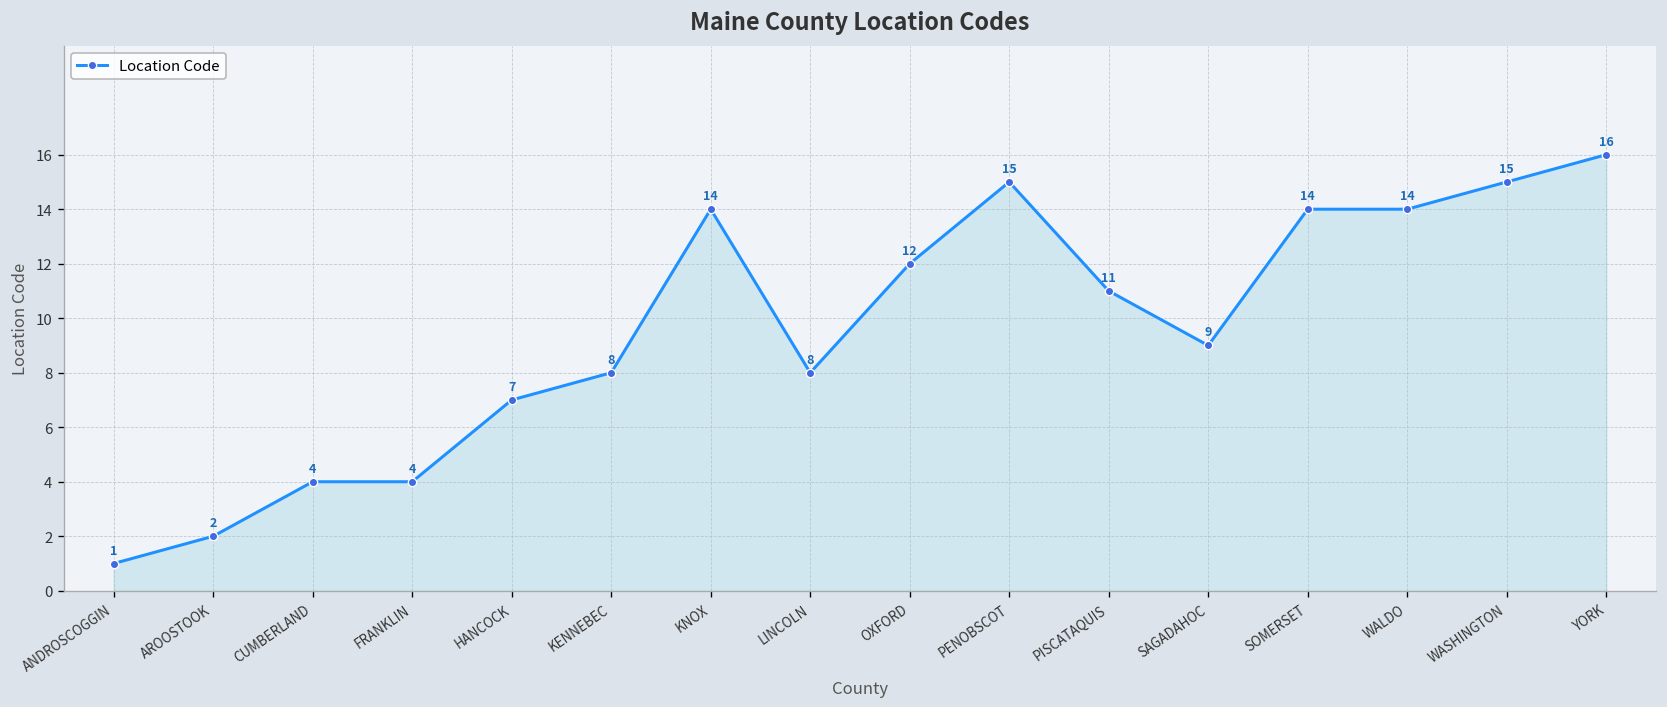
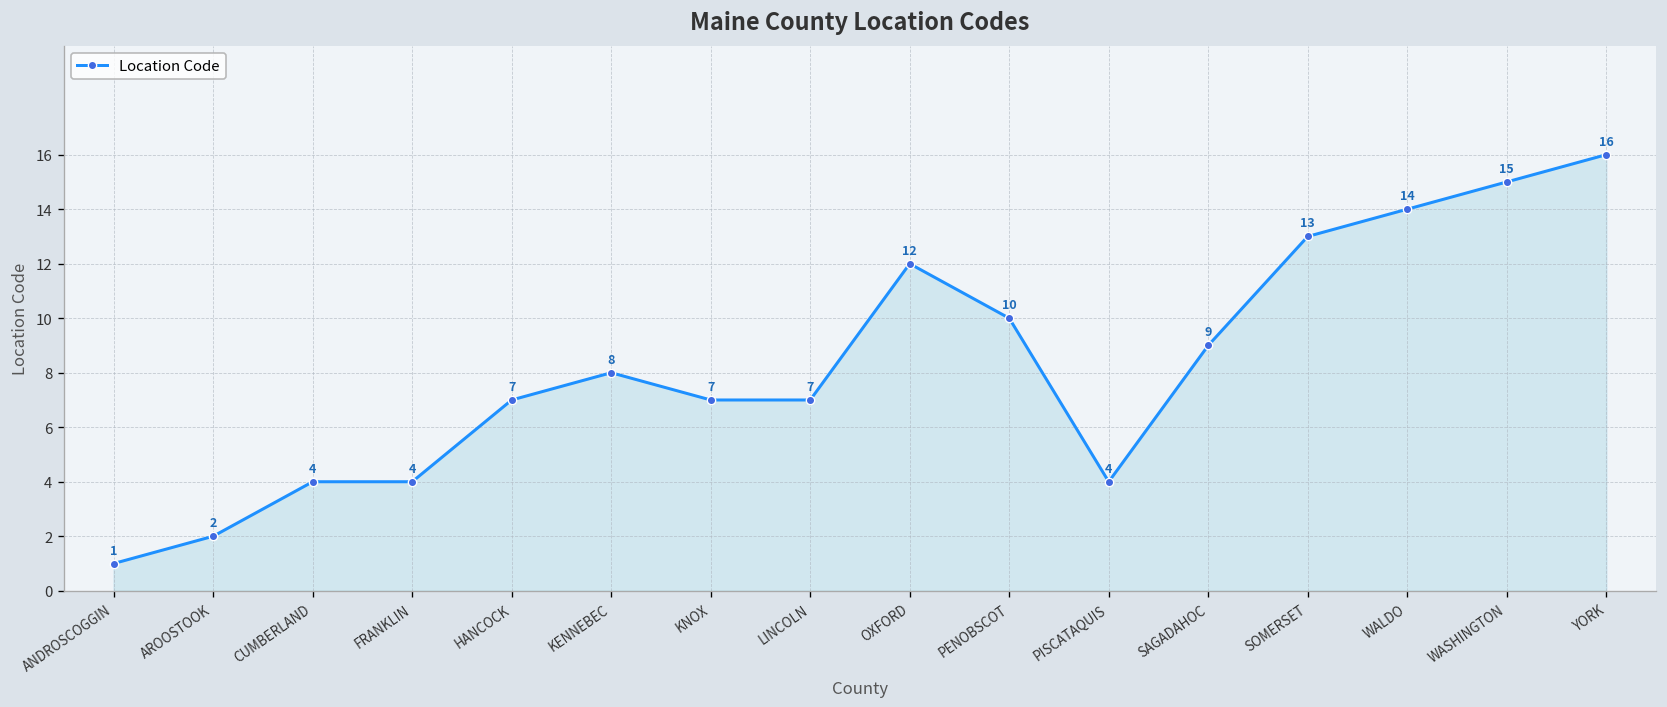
KNOX: 14 -> 7
LINCOLN: 8 -> 7
PENOBSCOT: 15 -> 10
PISCATAQUIS: 11 -> 4
SOMERSET: 14 -> 13
